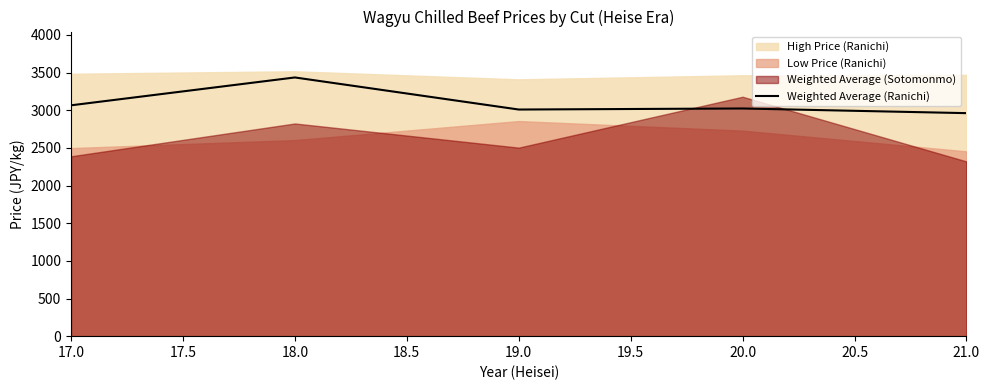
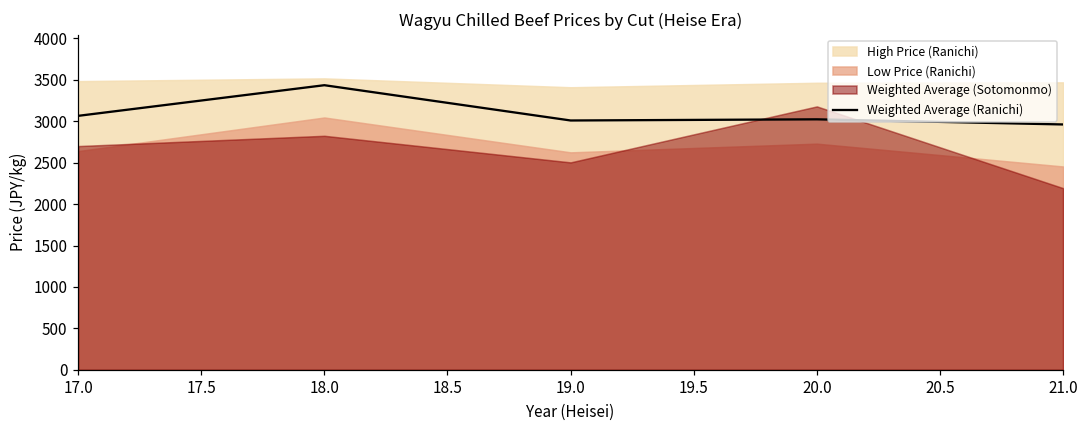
Low Price (Ranichi), 17.0: 2500 -> 2600
Weighted Average (Sotomonmo), 17.0: 2400 -> 2700
Low Price (Ranichi), 18.0: 2600 -> 3000
Low Price (Ranichi), 19.0: 2900 -> 2600
Weighted Average (Sotomonmo), 21.0: 2300 -> 2200
